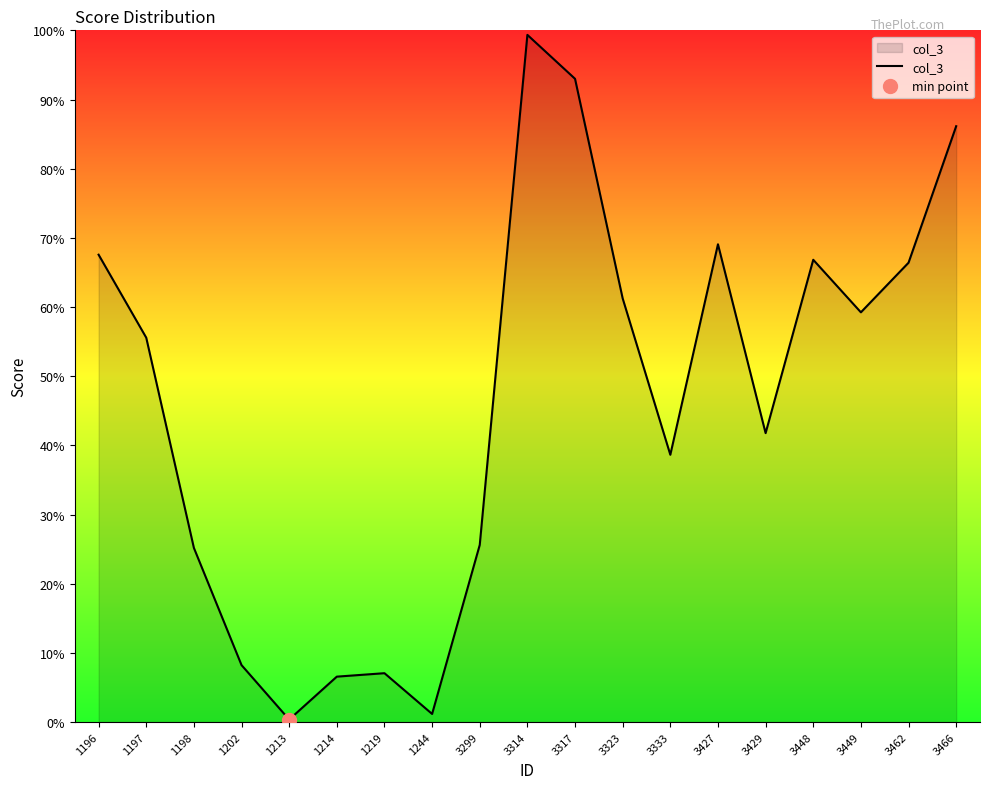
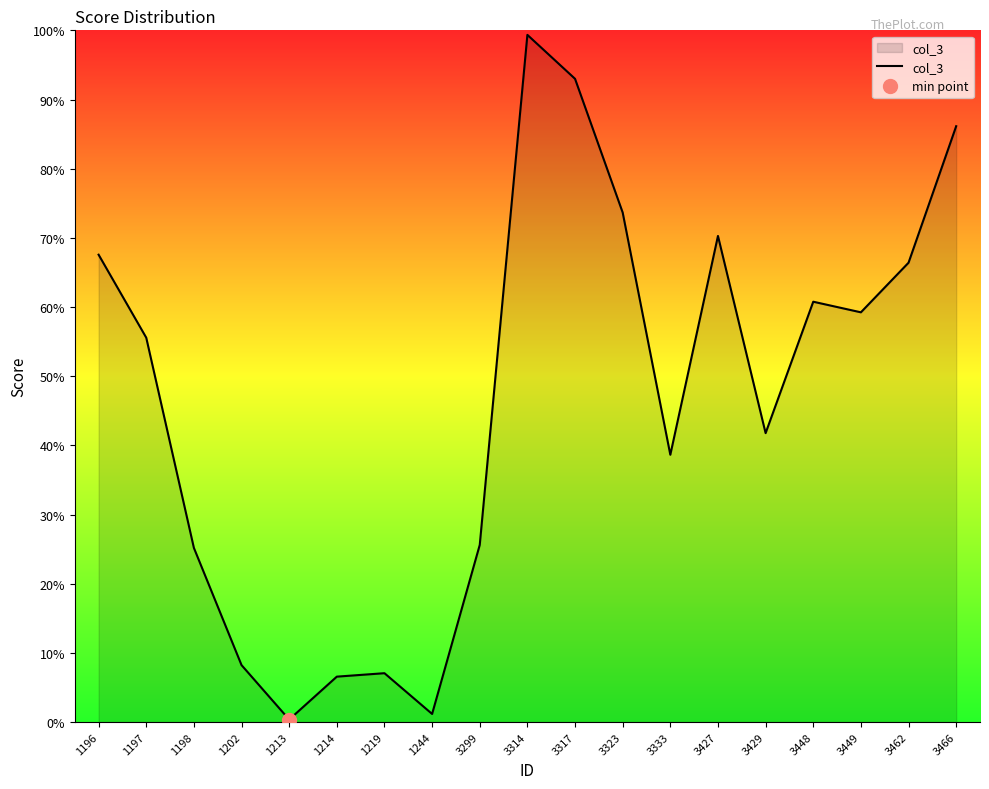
col_3, 3323: 61% -> 74%
col_3, 3427: 69% -> 70%
col_3, 3448: 67% -> 61%
